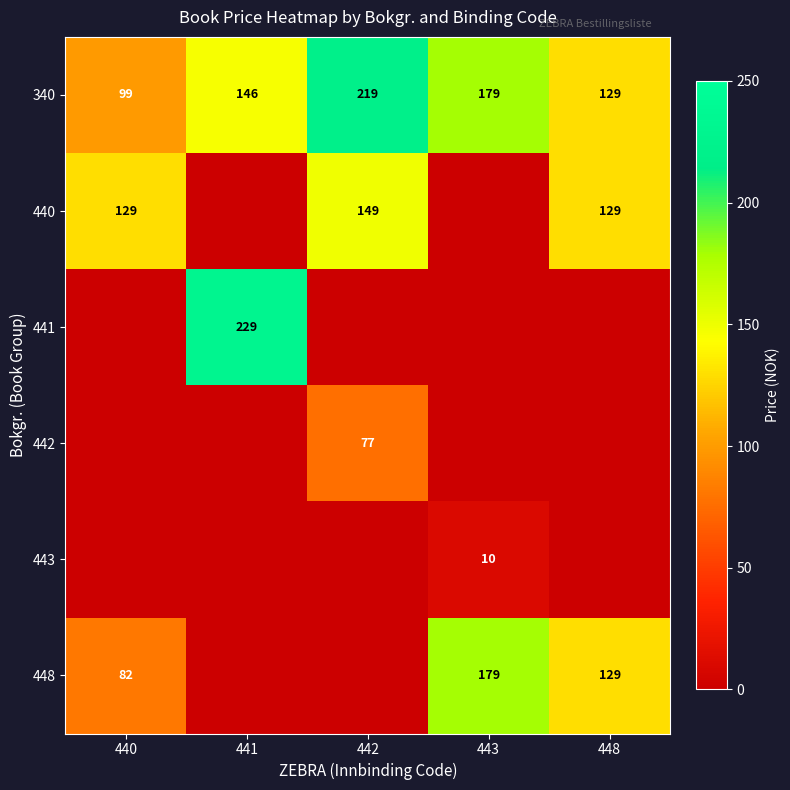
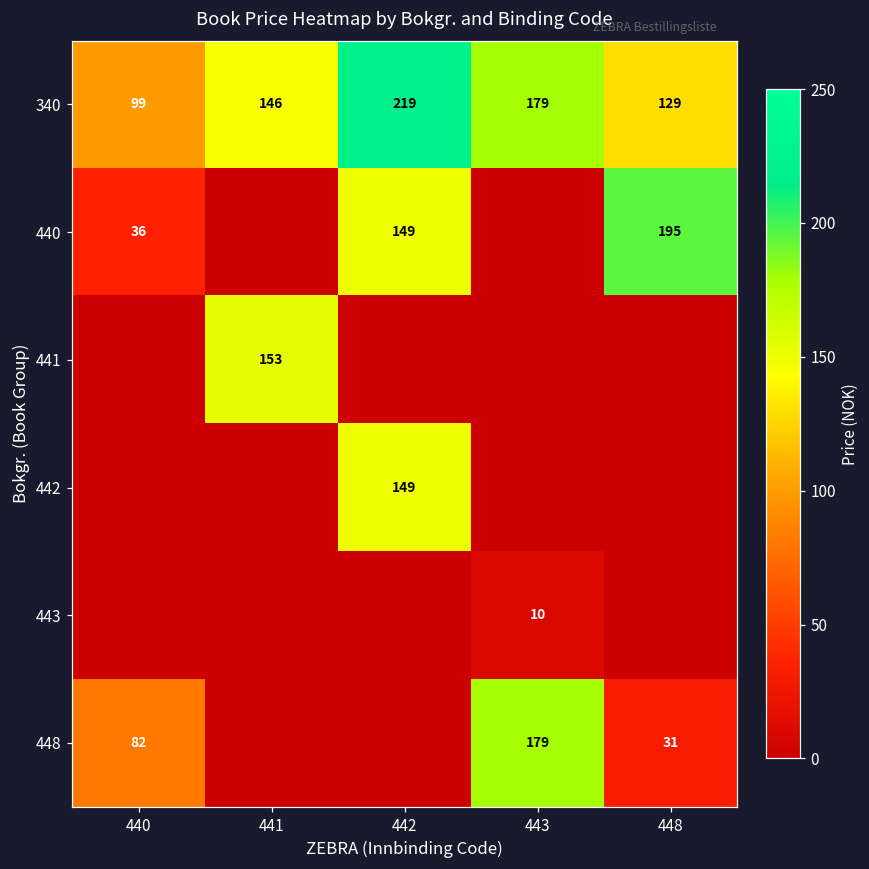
440, 440: 129 -> 36
440, 448: 129 -> 195
441, 441: 229 -> 153
442, 442: 77 -> 149
448, 448: 129 -> 31
